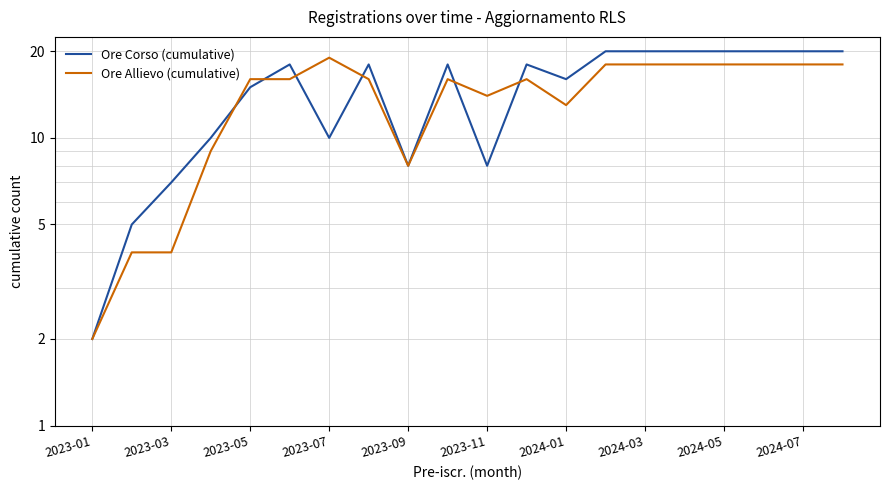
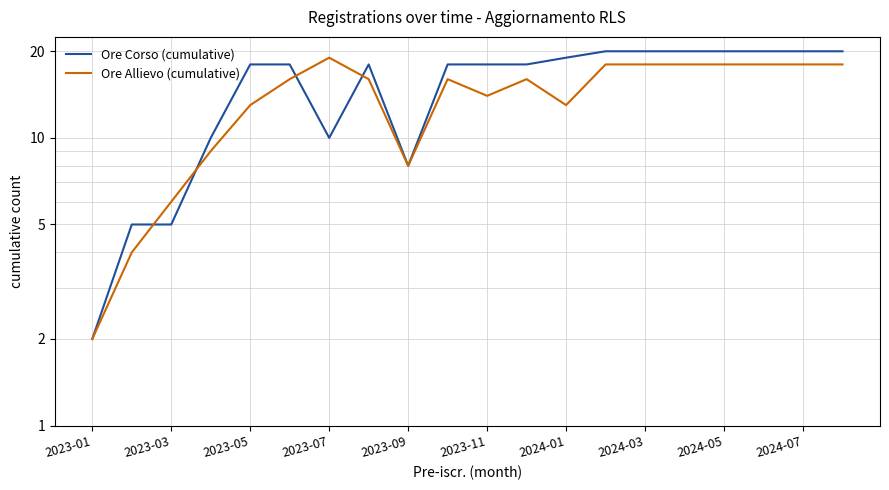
Ore Corso (cumulative), 2023-03: 7 -> 5
Ore Allievo (cumulative), 2023-03: 4 -> 6
Ore Corso (cumulative), 2023-05: 15 -> 18
Ore Allievo (cumulative), 2023-05: 16 -> 13
Ore Corso (cumulative), 2023-11: 8 -> 18
Ore Corso (cumulative), 2024-01: 16 -> 19
